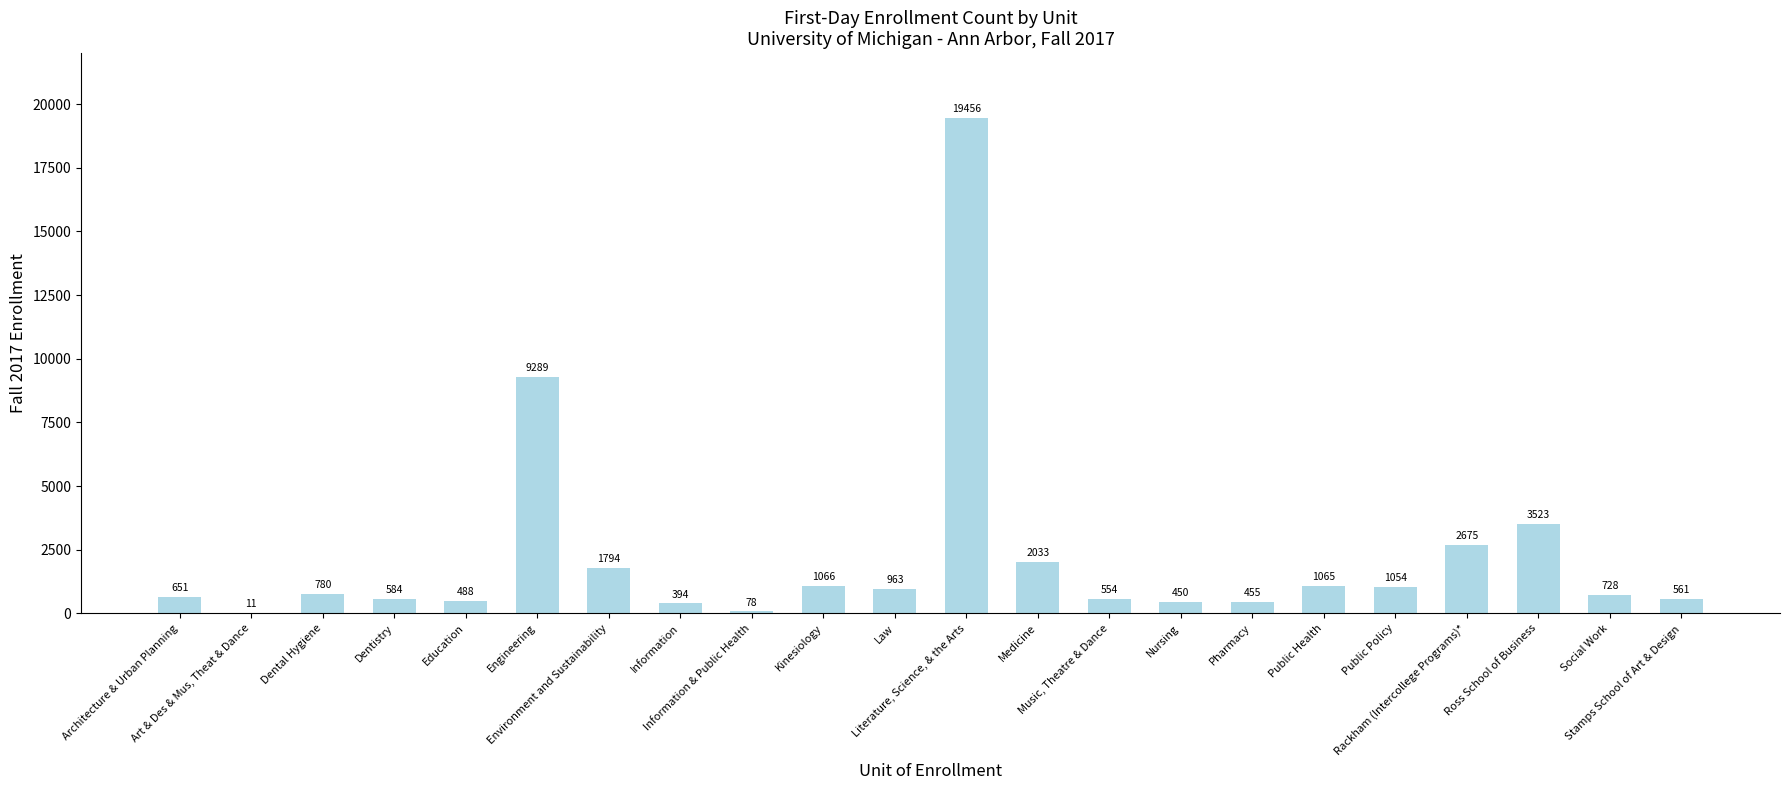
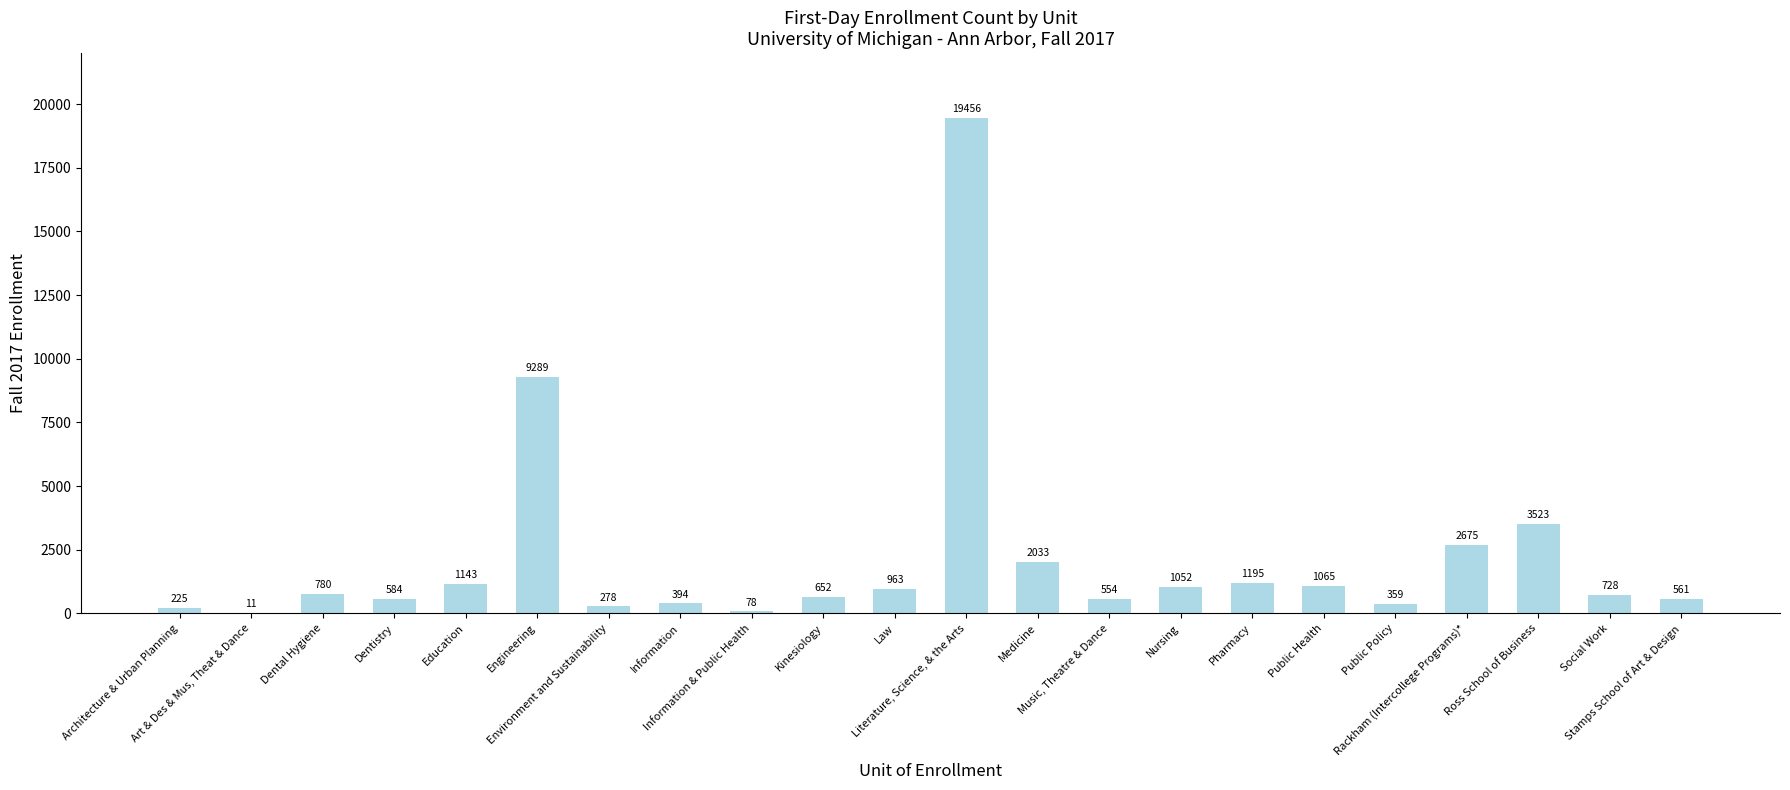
Architecture & Urban Planning: 651 -> 225
Education: 488 -> 1143
Environment and Sustainability: 1794 -> 278
Kinesiology: 1066 -> 652
Nursing: 450 -> 1052
Pharmacy: 455 -> 1195
Public Policy: 1054 -> 359
